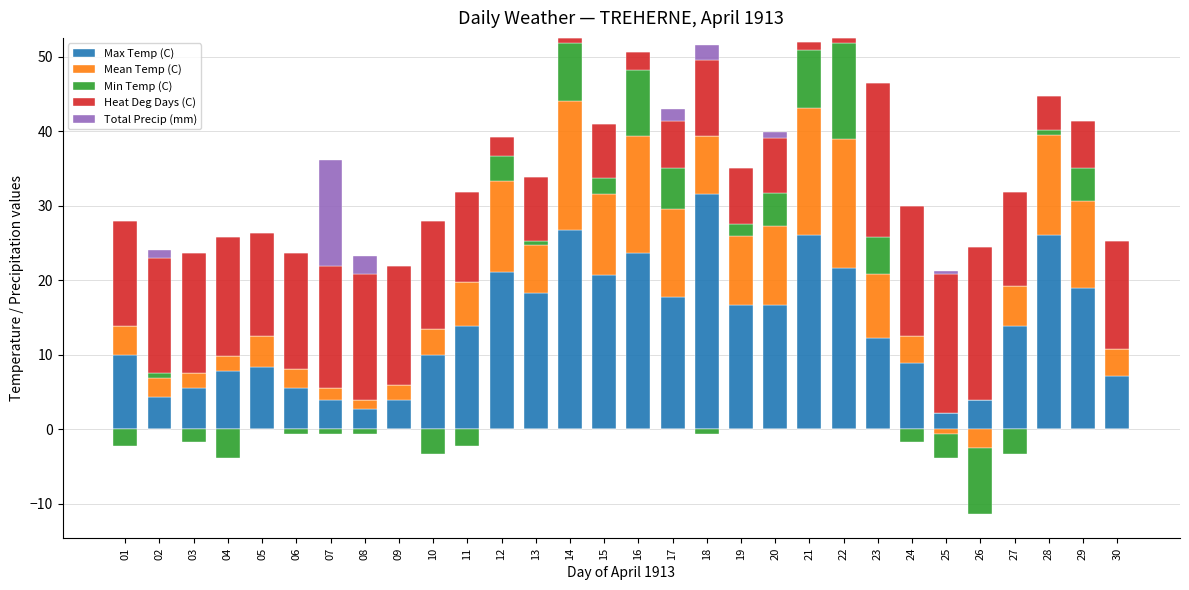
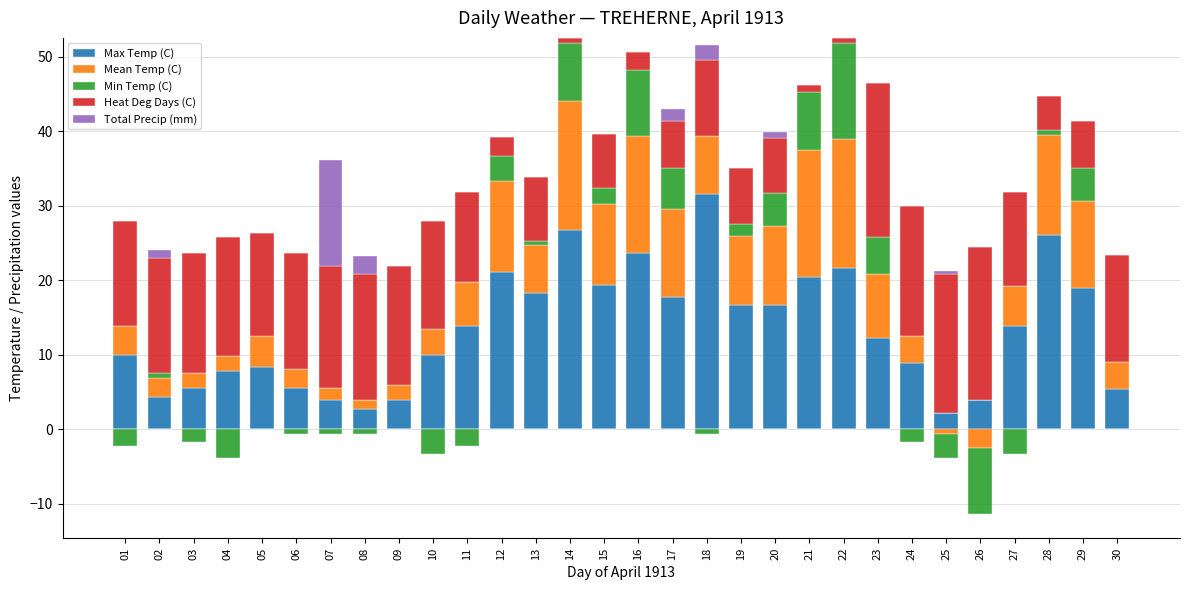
Max Temp (C), 15: 21 -> 19
Max Temp (C), 21: 26 -> 20
Max Temp (C), 30: 7 -> 5
